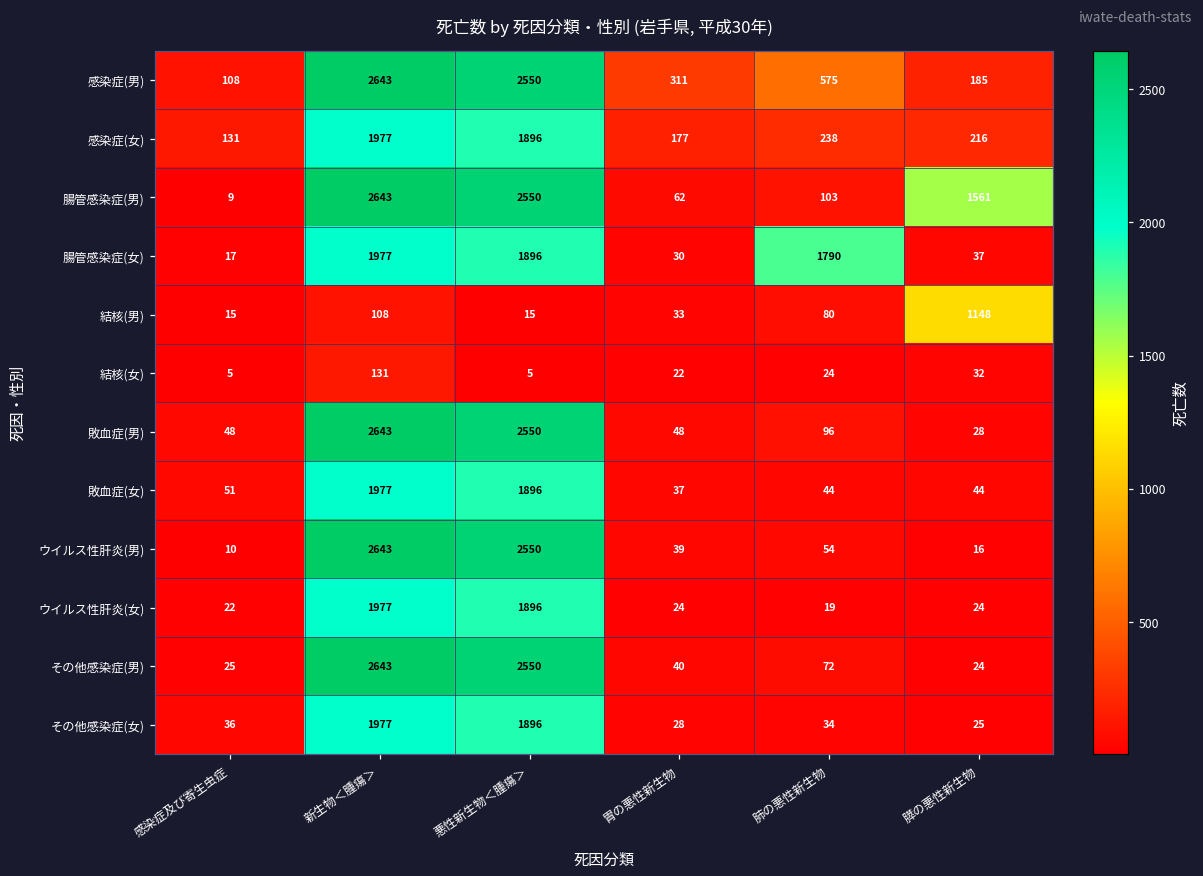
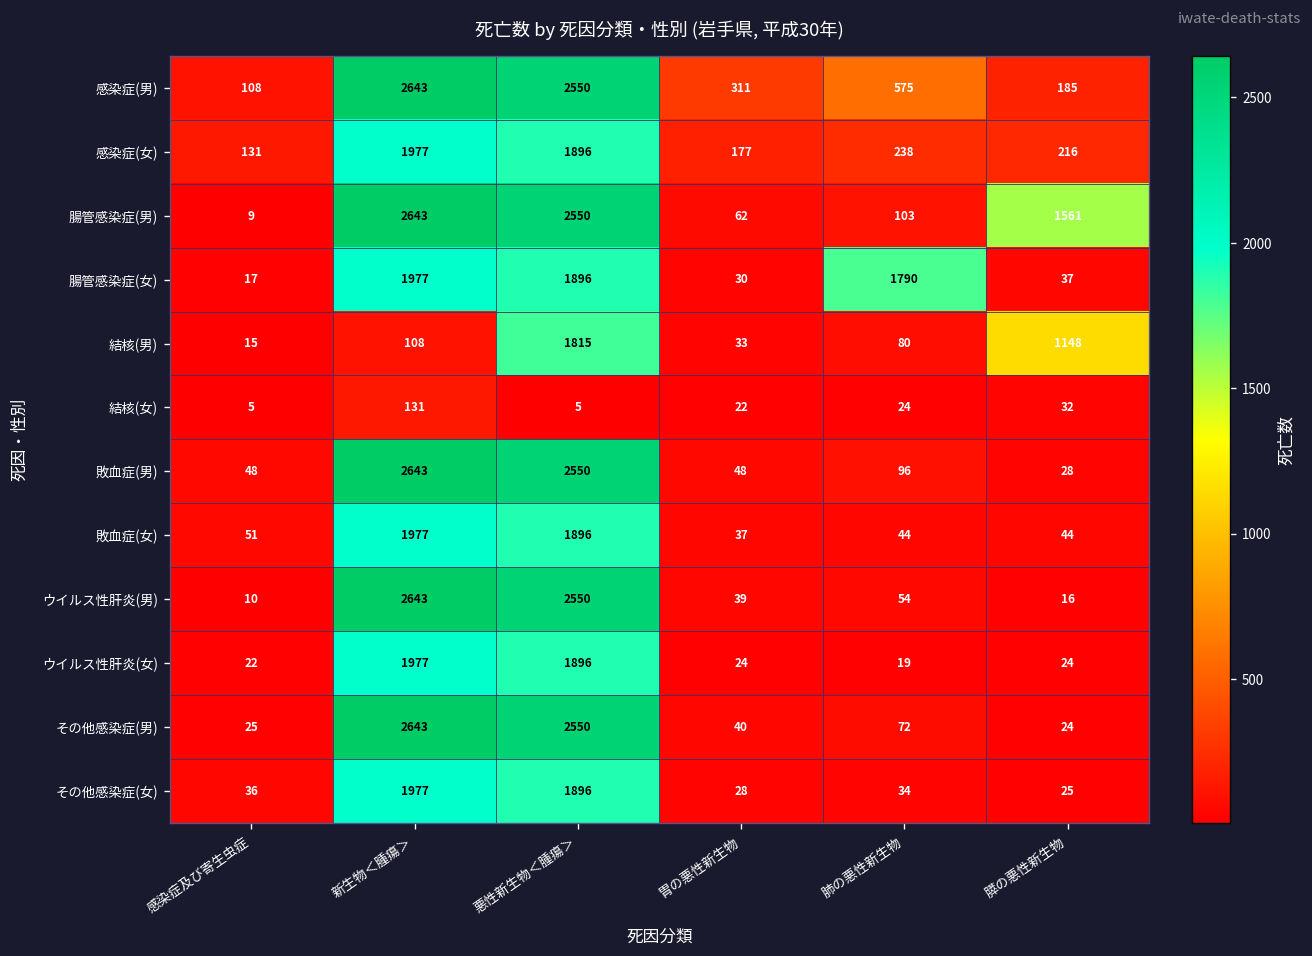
結核(男), 悪性新生物＜腫瘍＞: 15 -> 1815
